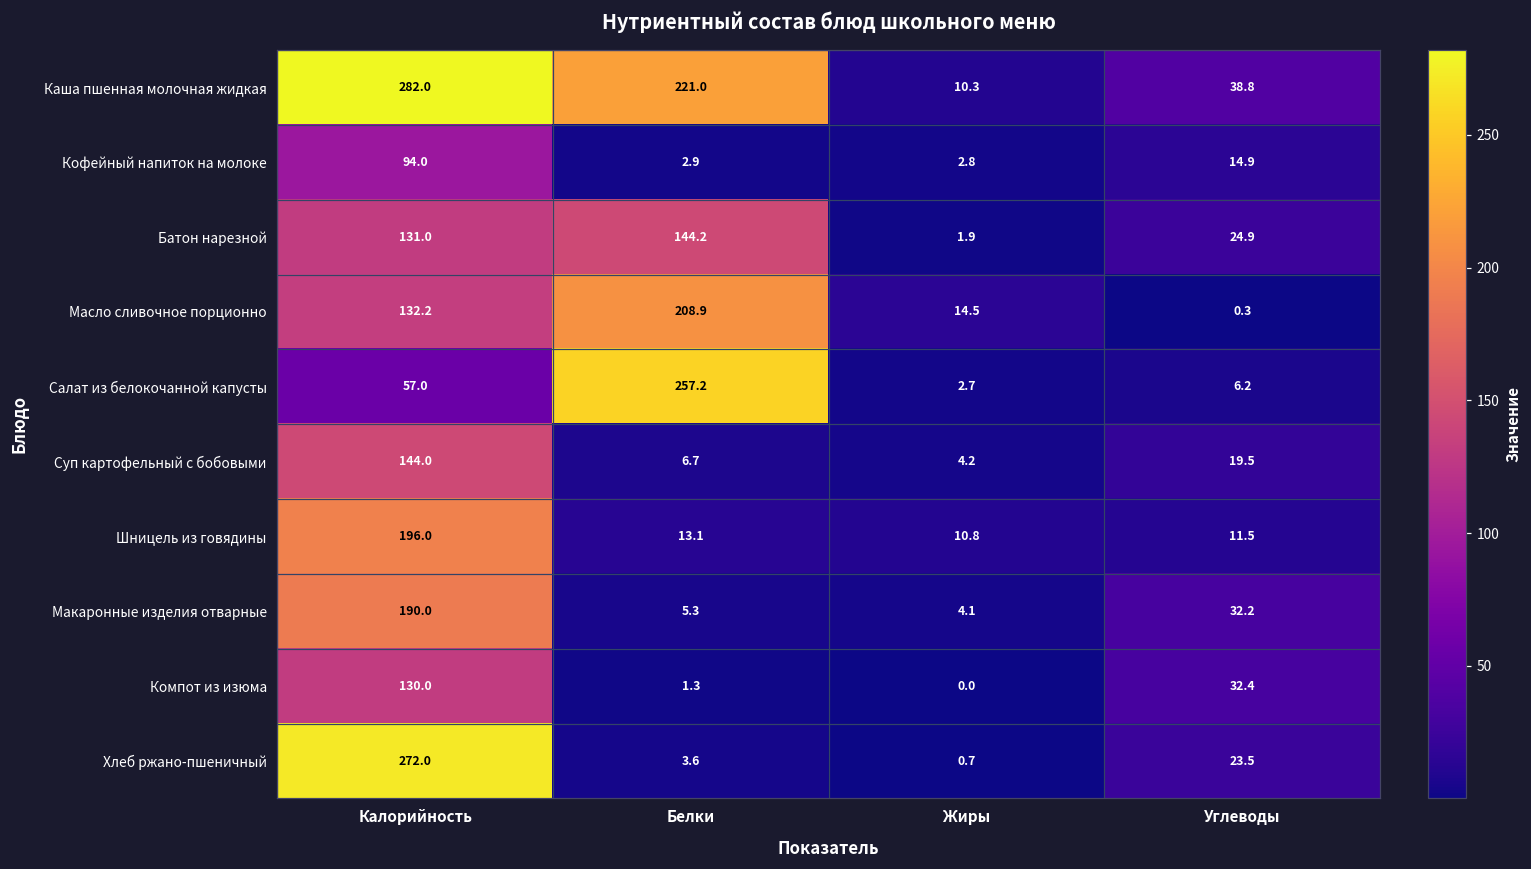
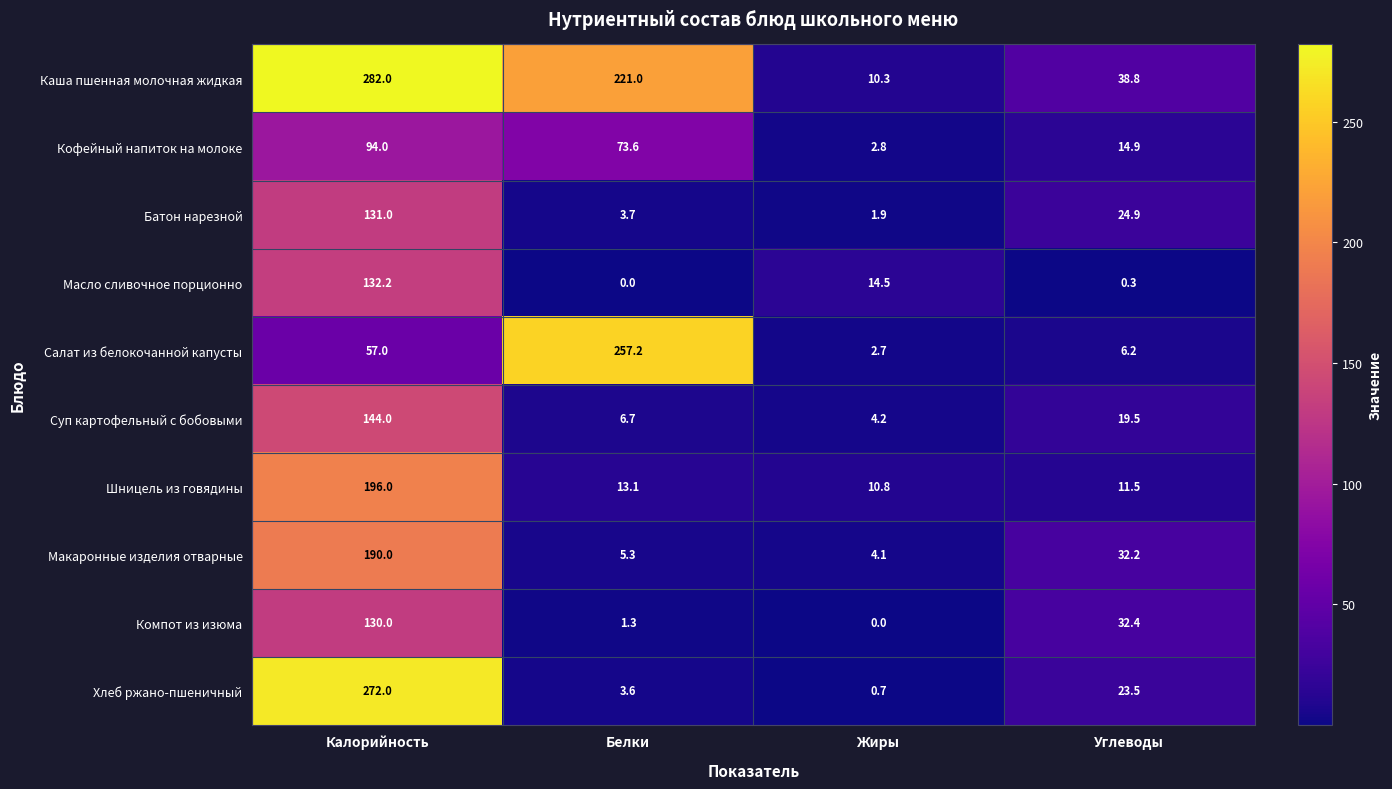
Кофейный напиток на молоке, Белки: 2.9 -> 73.6
Батон нарезной, Белки: 144.2 -> 3.7
Масло сливочное порционно, Белки: 208.9 -> 0.0
